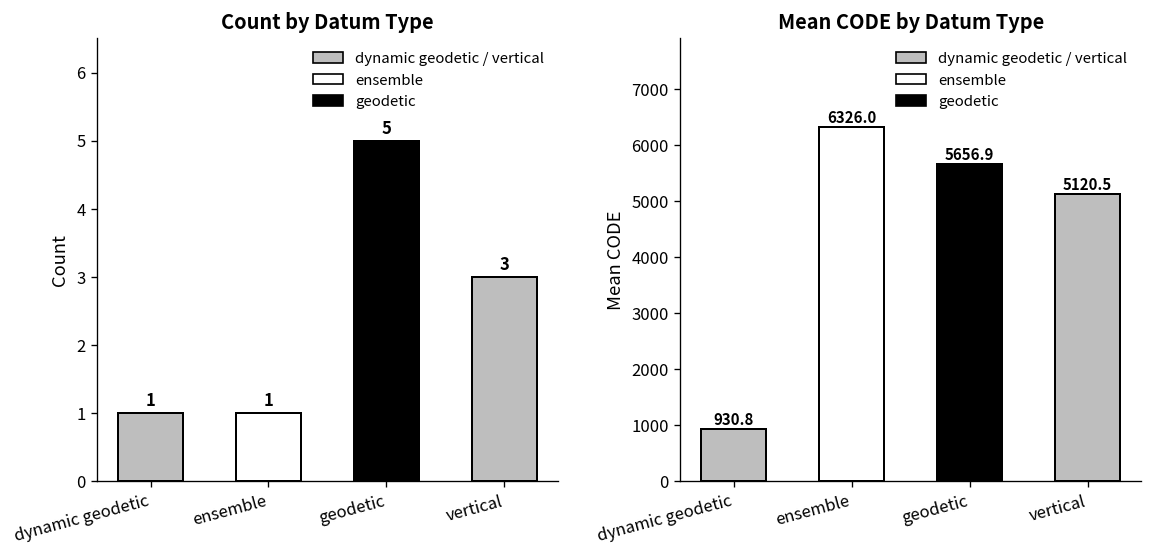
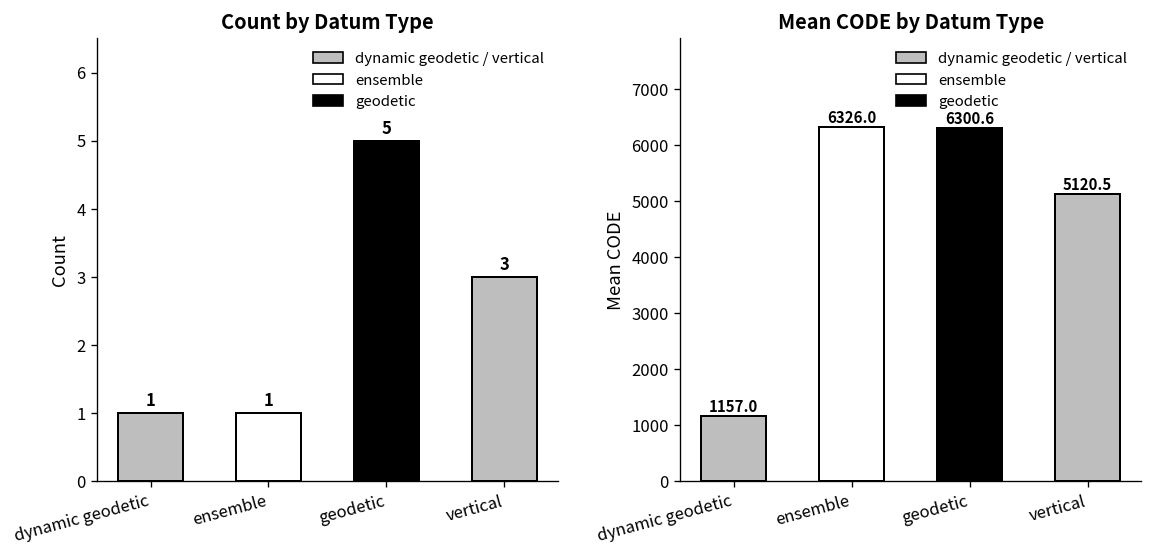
Mean CODE by Datum Type, dynamic geodetic: 930.8 -> 1157.0
Mean CODE by Datum Type, geodetic: 5656.9 -> 6300.6
